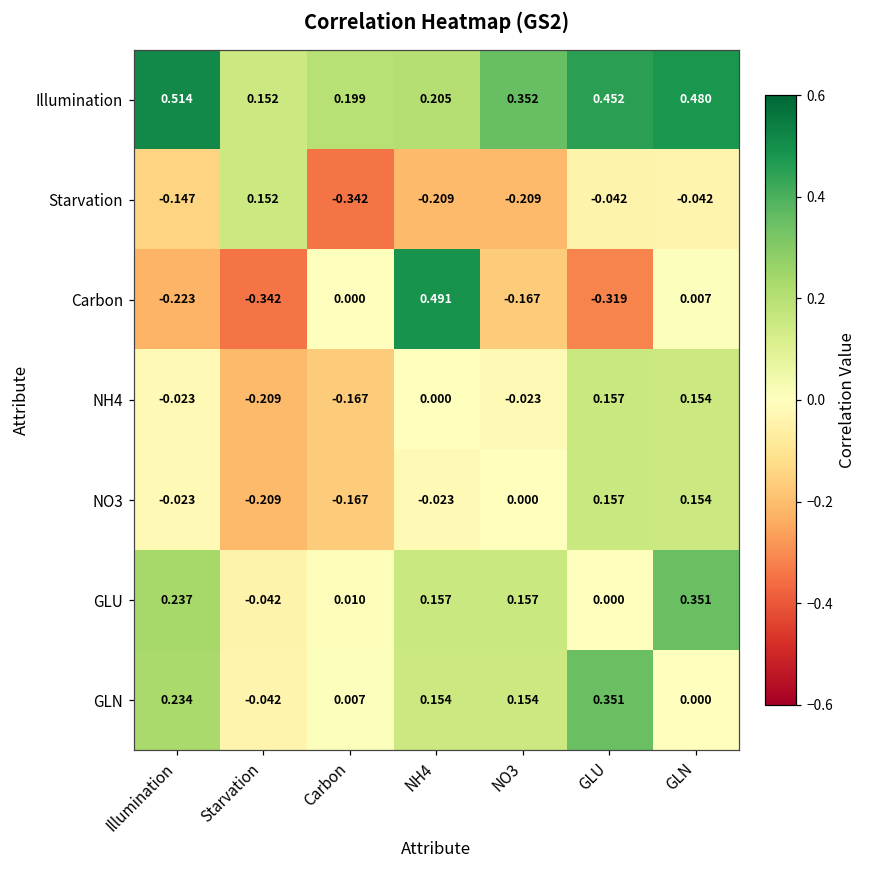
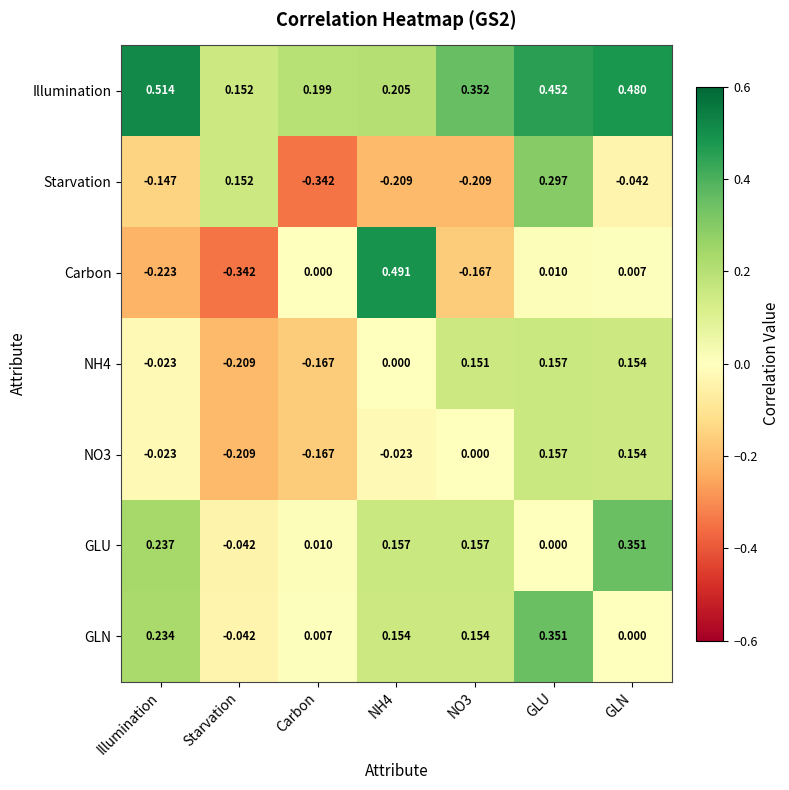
Starvation, GLU: -0.042 -> 0.297
Carbon, GLU: -0.319 -> 0.010
NH4, NO3: -0.023 -> 0.151
